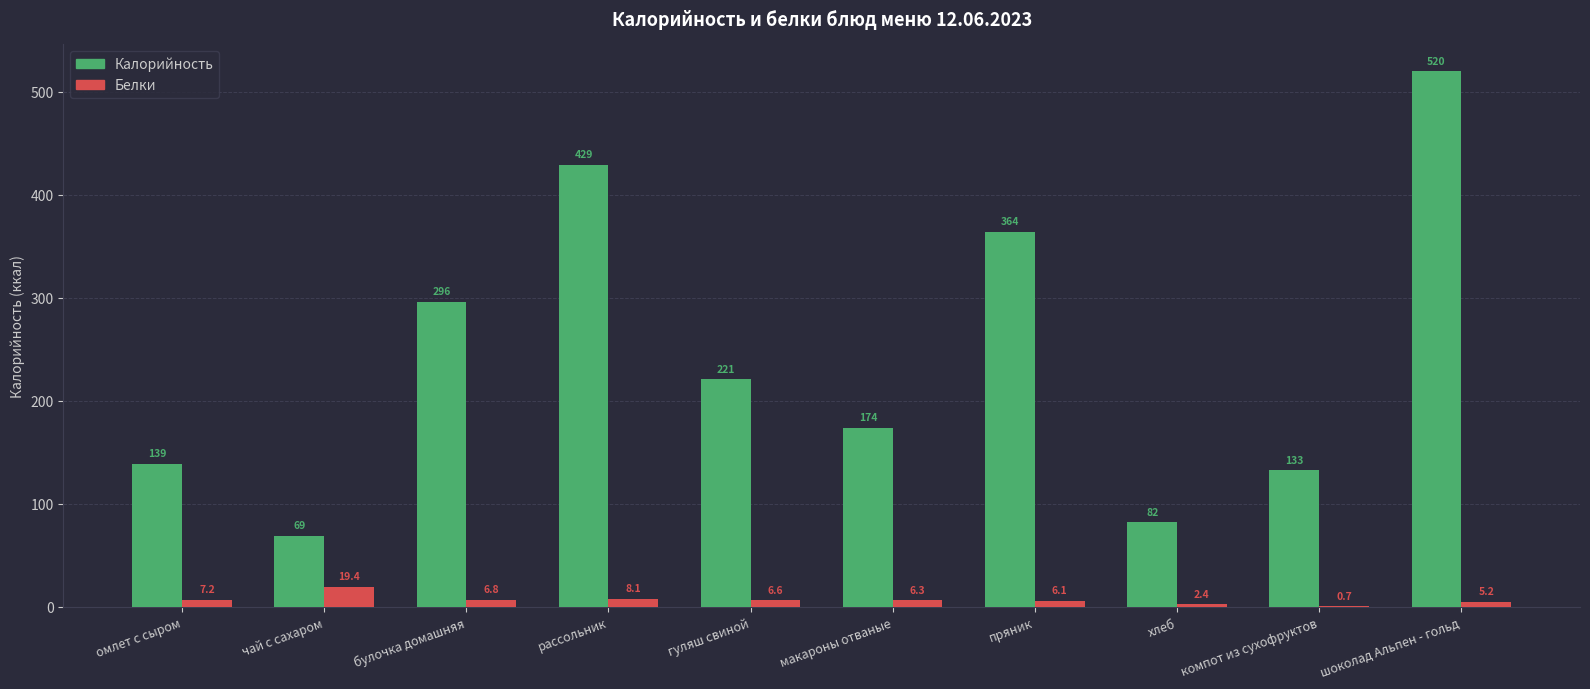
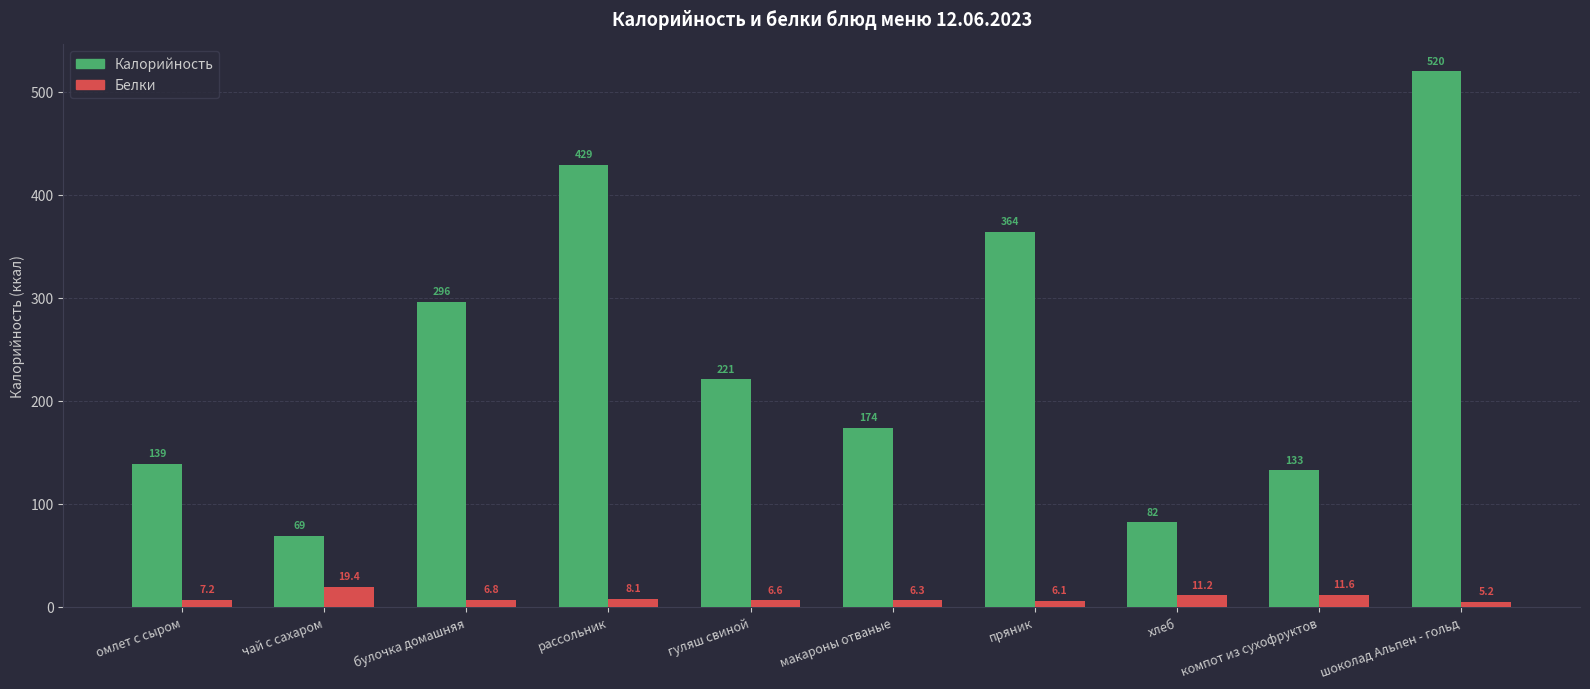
Белки, хлеб: 2.4 -> 11.2
Белки, компот из сухофруктов: 0.7 -> 11.6
